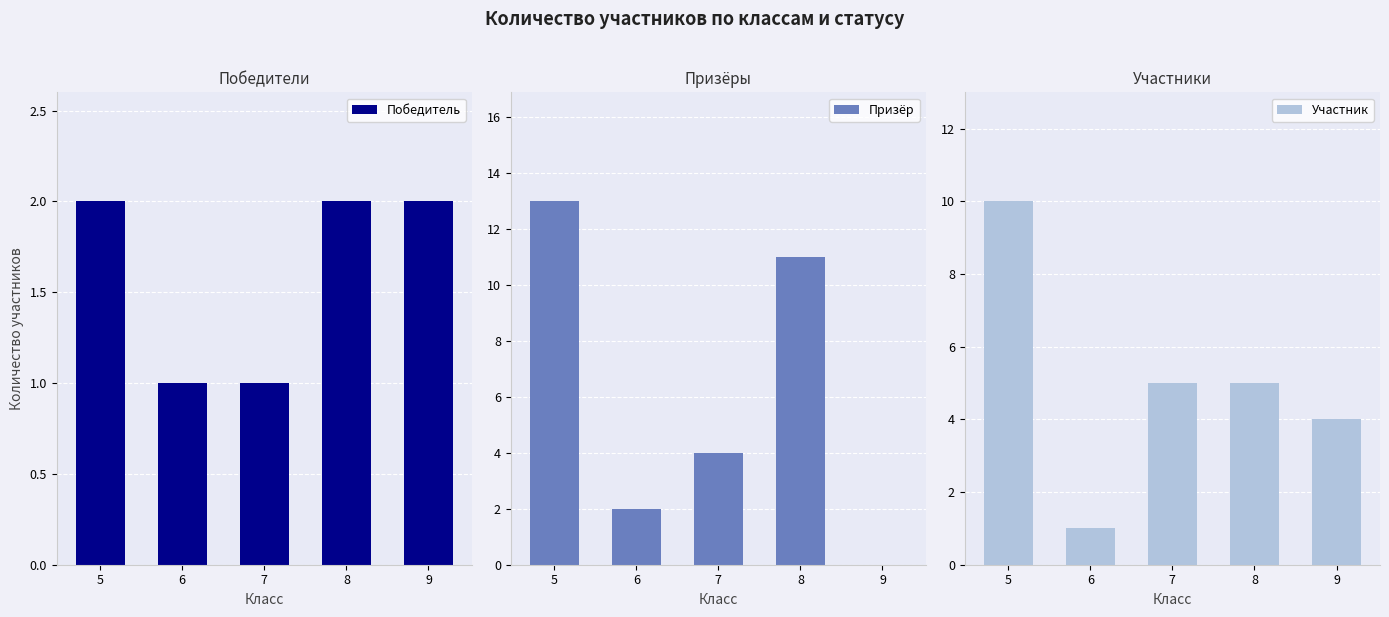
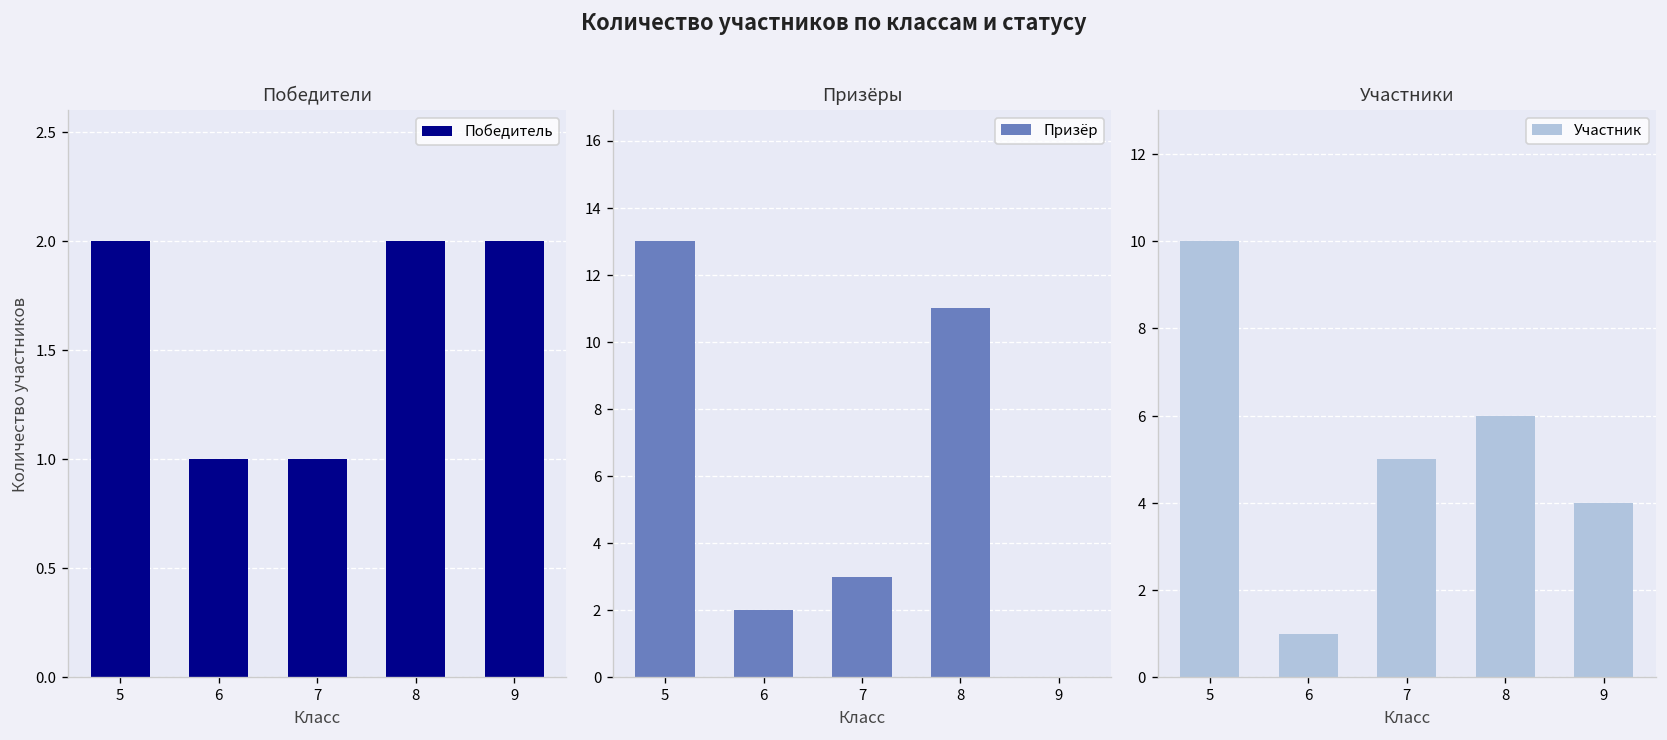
Призёры, 7: 4 -> 3
Участники, 8: 5 -> 6
